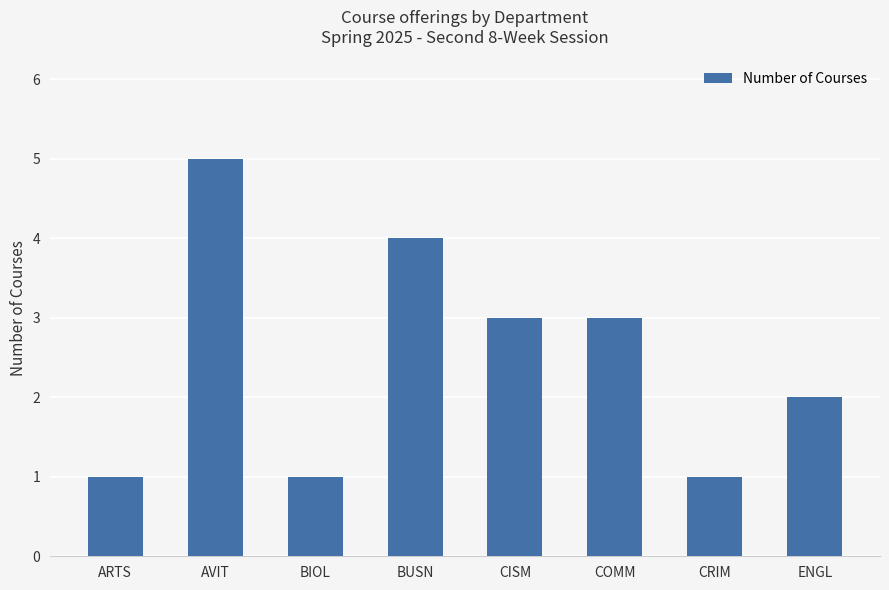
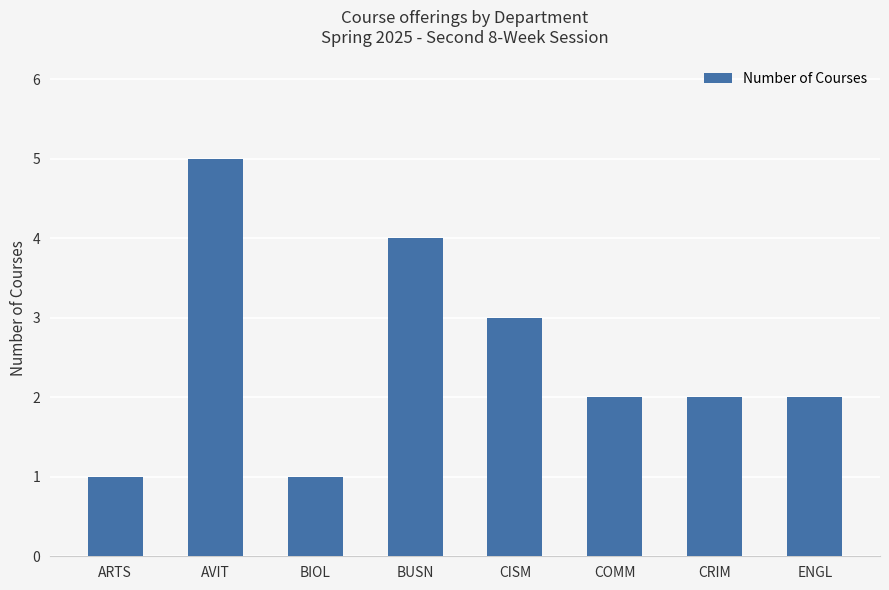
COMM: 3 -> 2
CRIM: 1 -> 2
